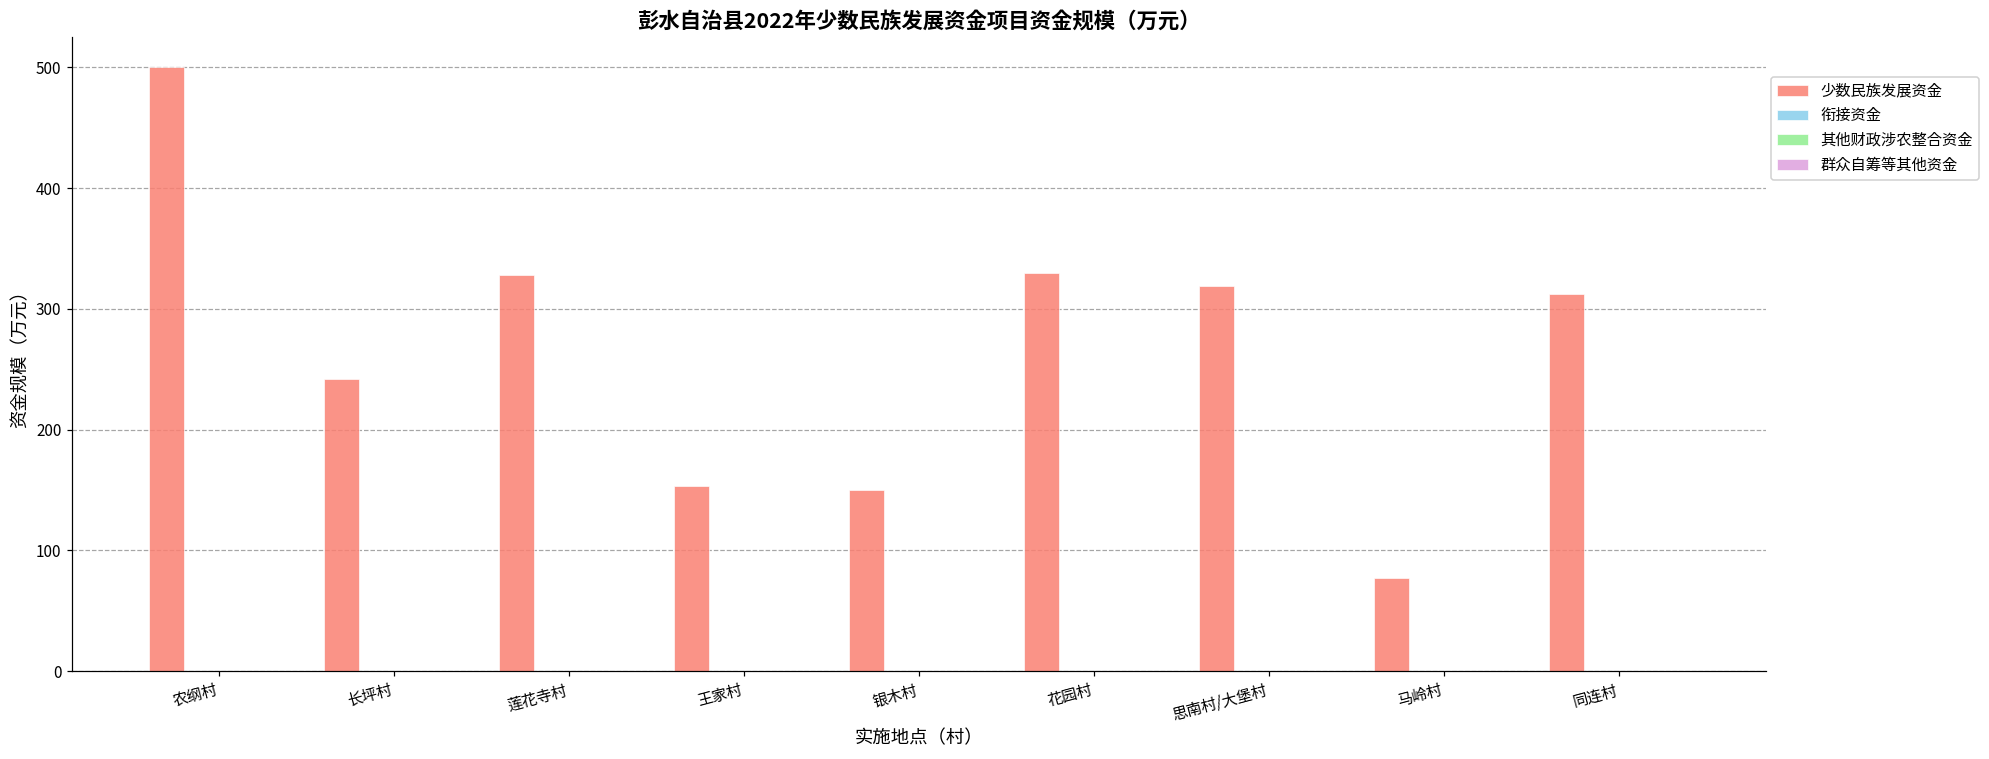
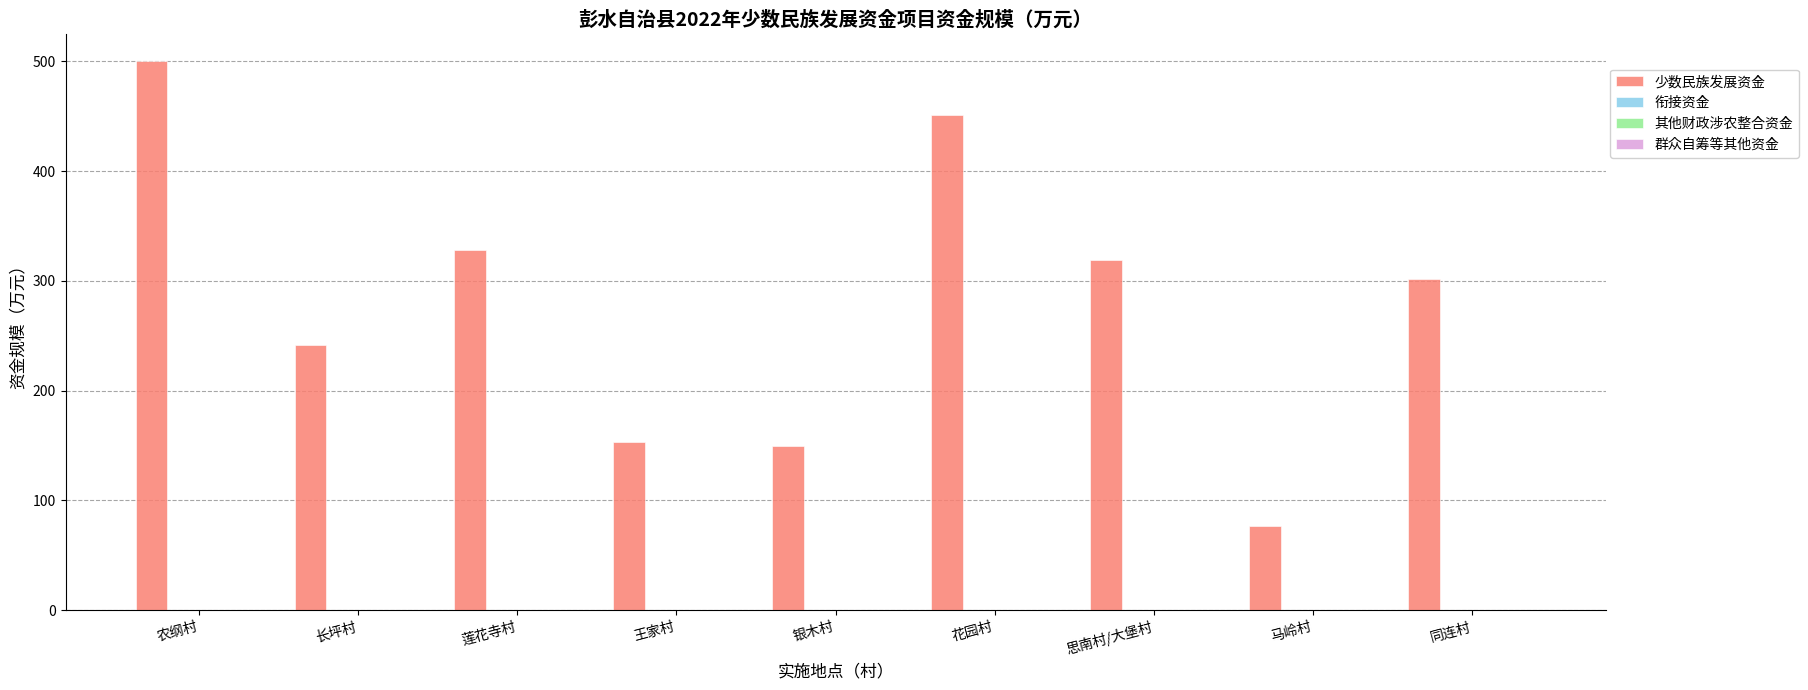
少数民族发展资金, 花园村: 330 -> 451
少数民族发展资金, 同连村: 312 -> 302
